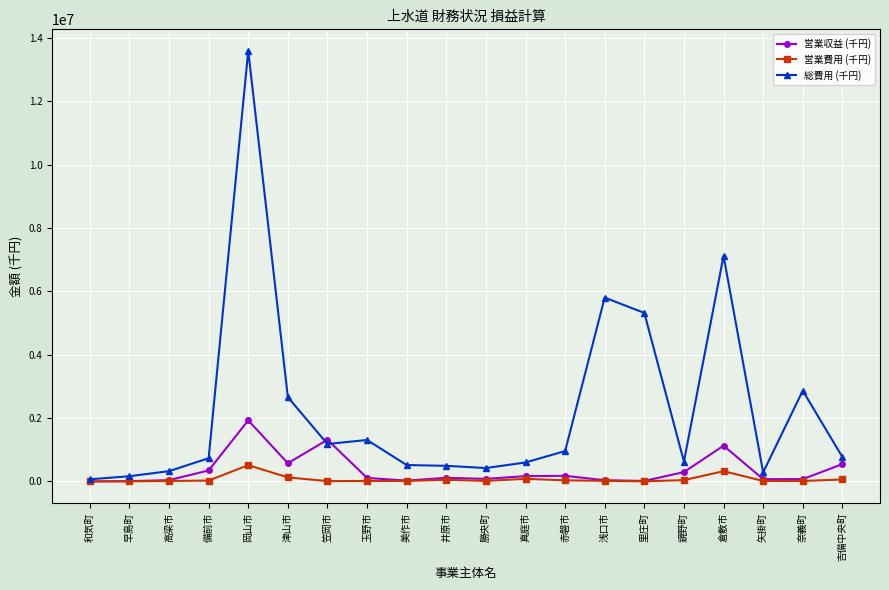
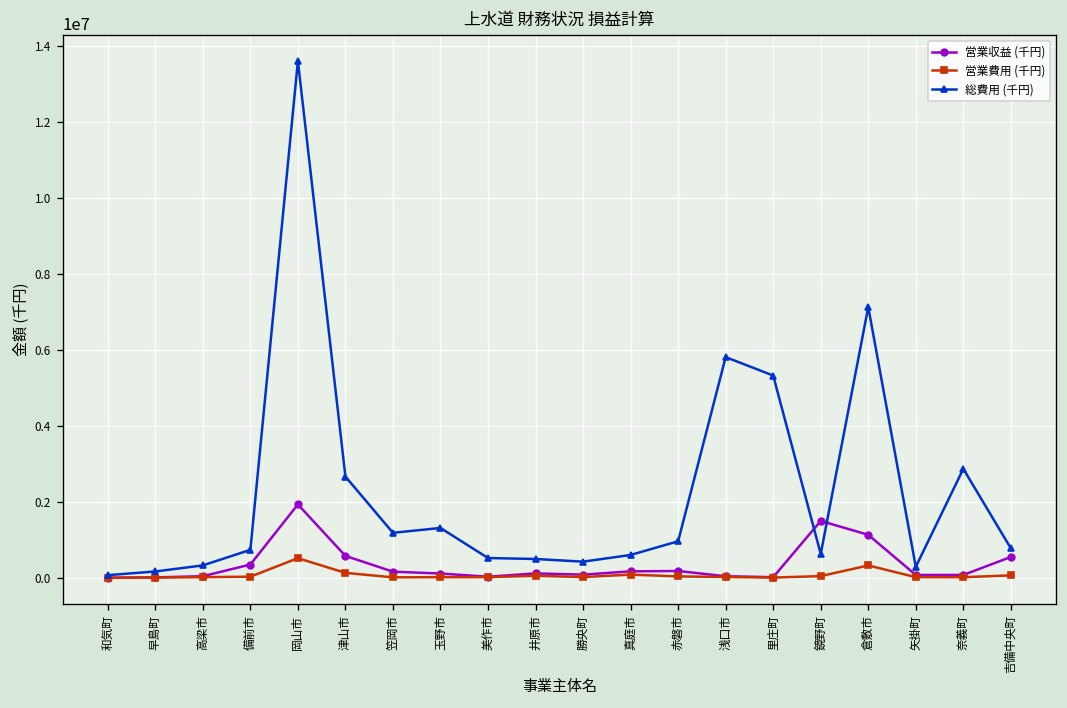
営業収益 (千円), 笠岡市: 1300000 -> 200000
営業収益 (千円), 鏡野町: 300000 -> 1500000
